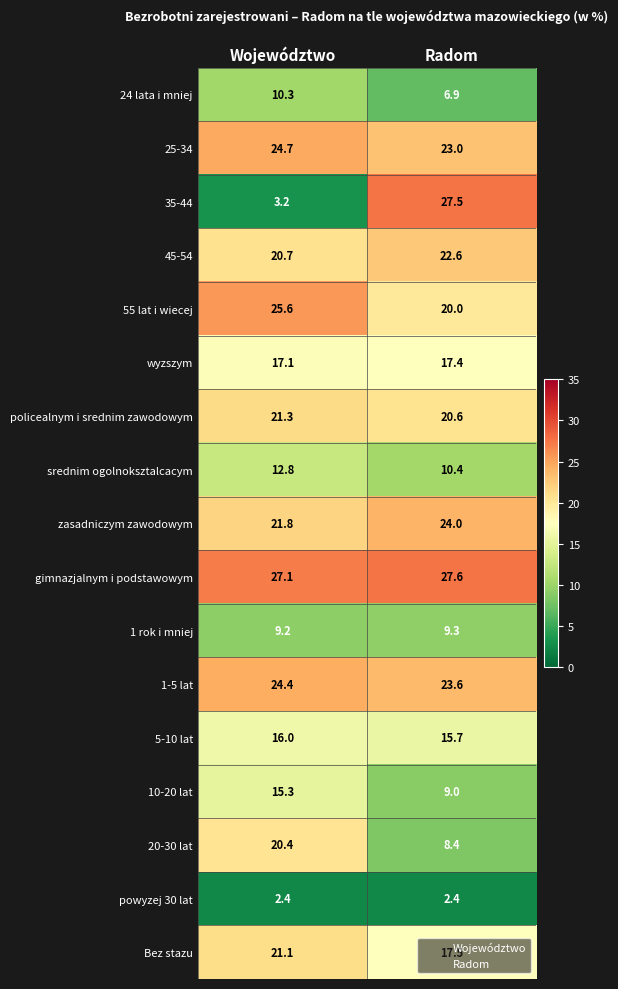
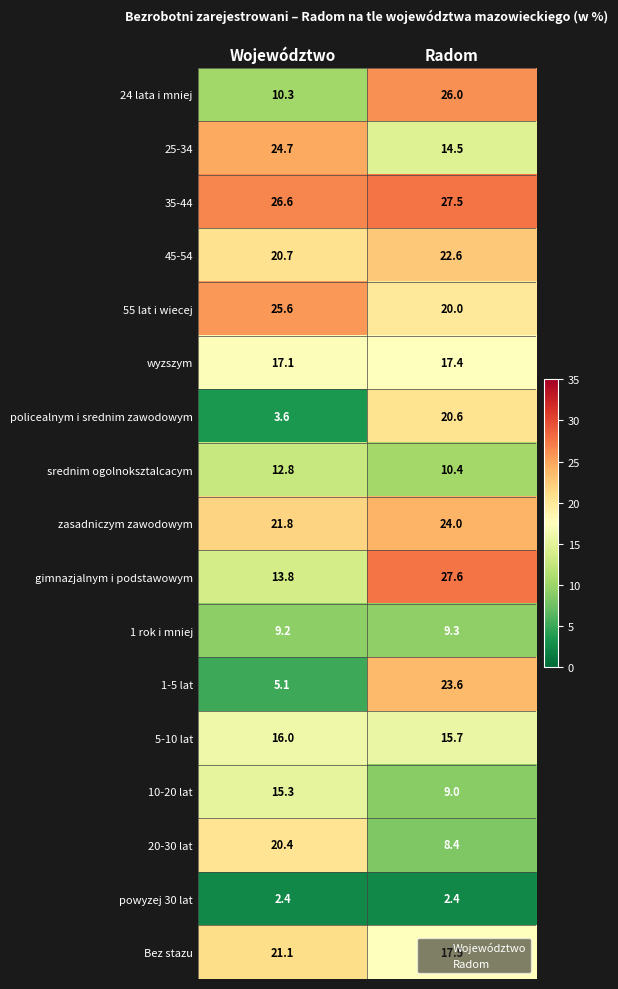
24 lata i mniej, Radom: 6.9 -> 26.0
25-34, Radom: 23.0 -> 14.5
35-44, Województwo: 3.2 -> 26.6
policealnym i srednim zawodowym, Województwo: 21.3 -> 3.6
gimnazjalnym i podstawowym, Województwo: 27.1 -> 13.8
1-5 lat, Województwo: 24.4 -> 5.1
